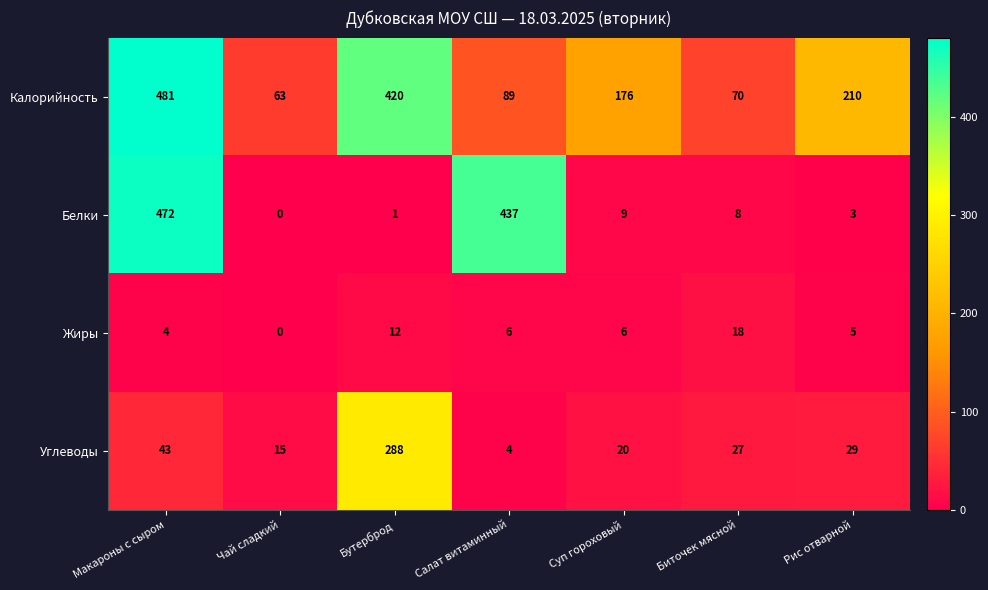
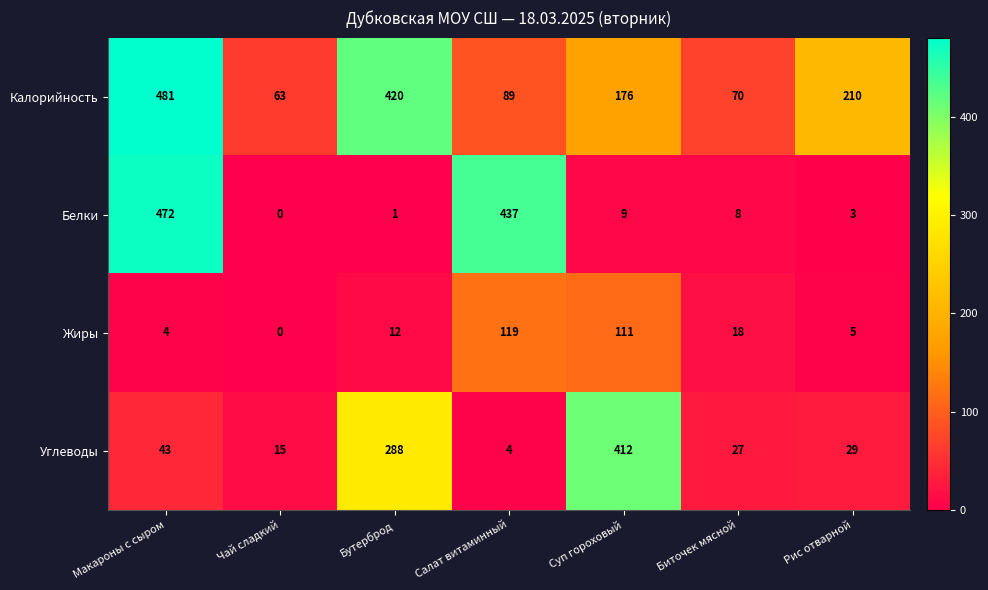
Жиры, Салат витаминный: 6 -> 119
Жиры, Суп гороховый: 6 -> 111
Углеводы, Суп гороховый: 20 -> 412
